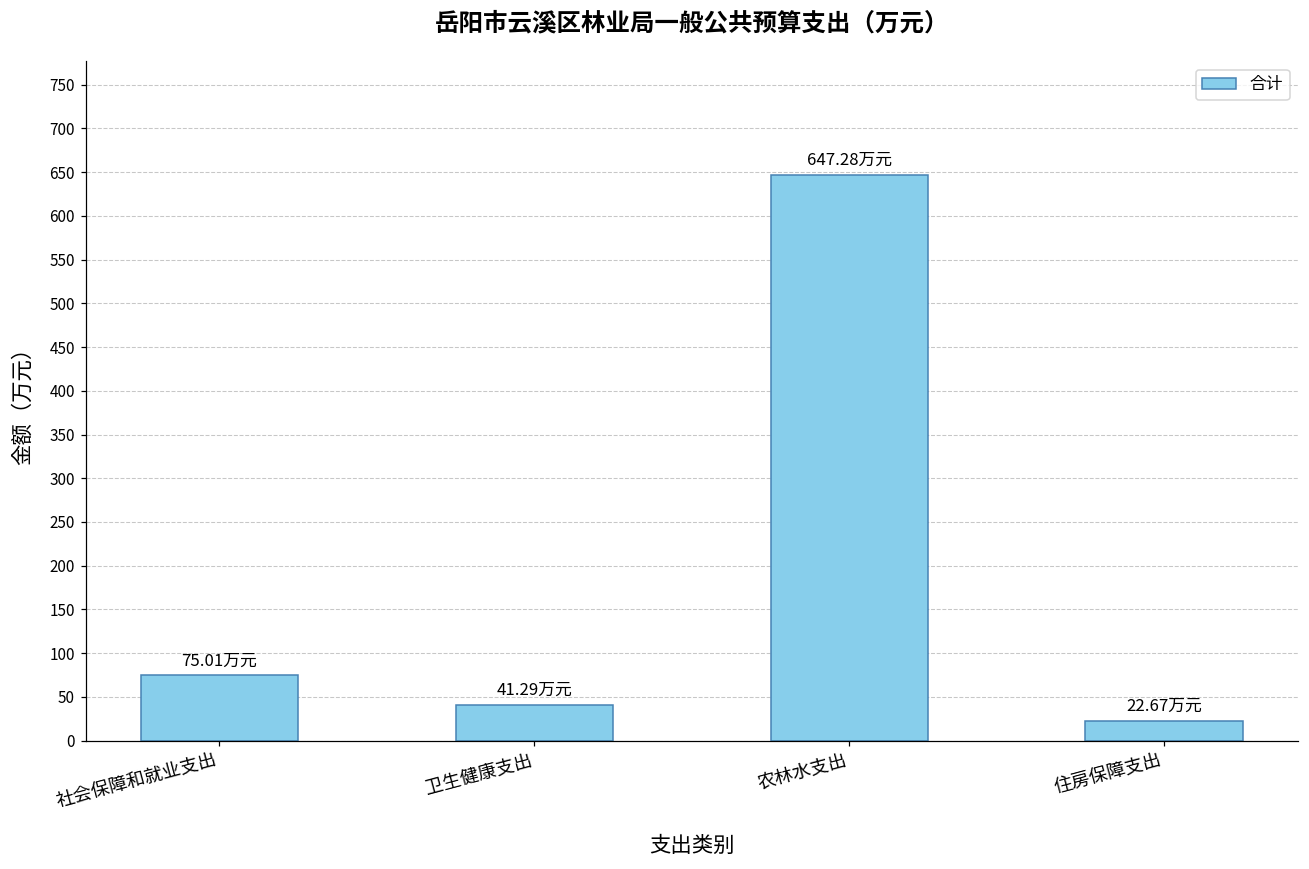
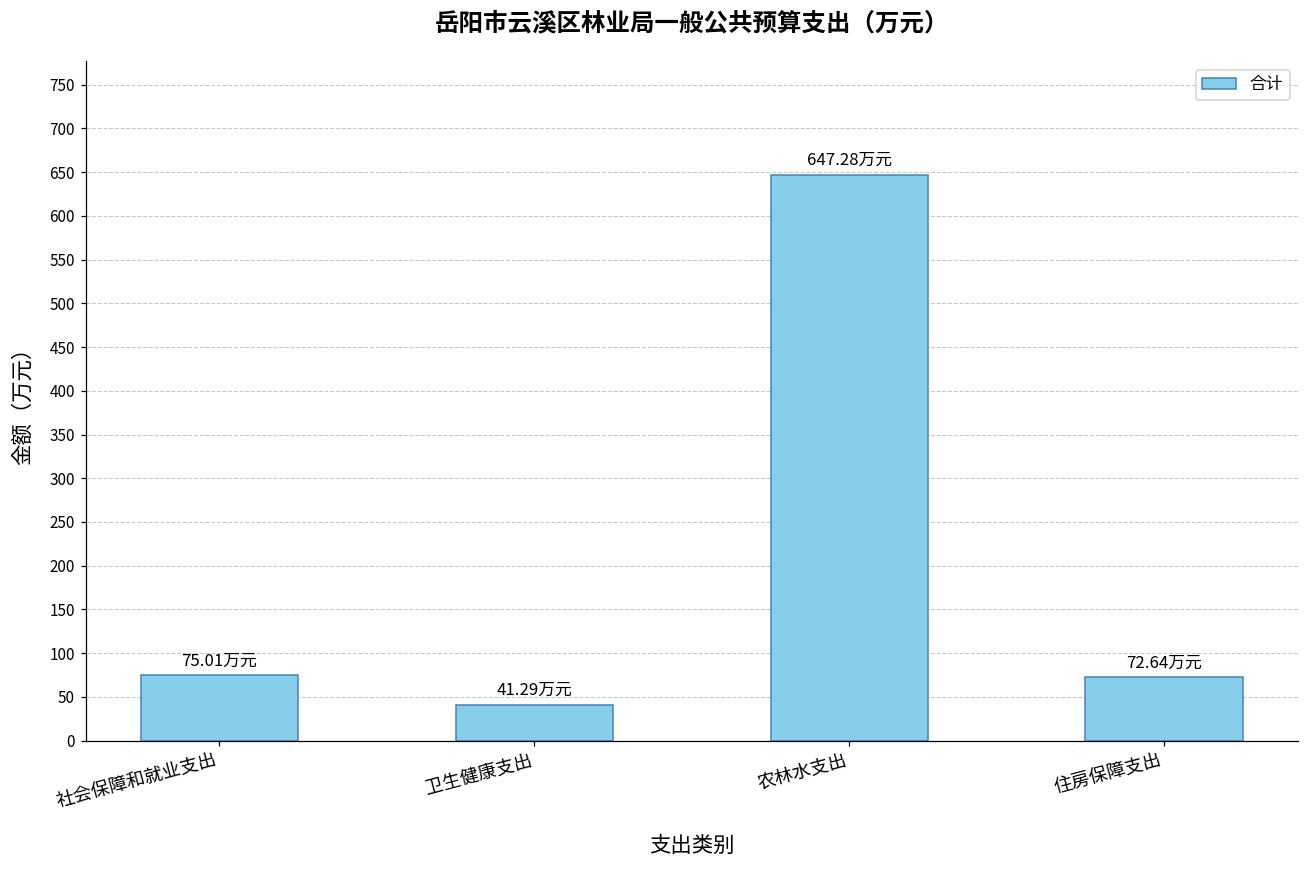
住房保障支出: 22.67 -> 72.64
